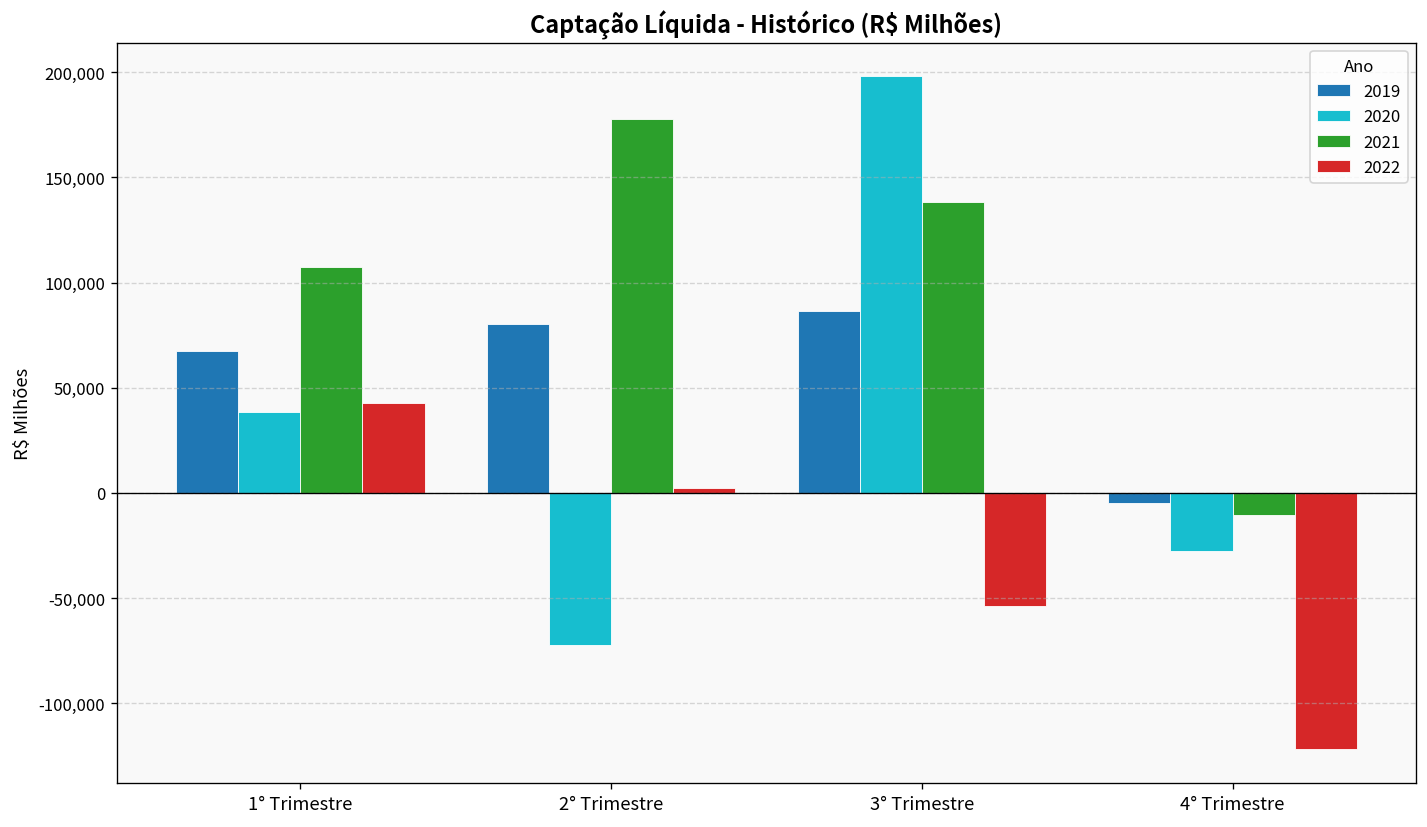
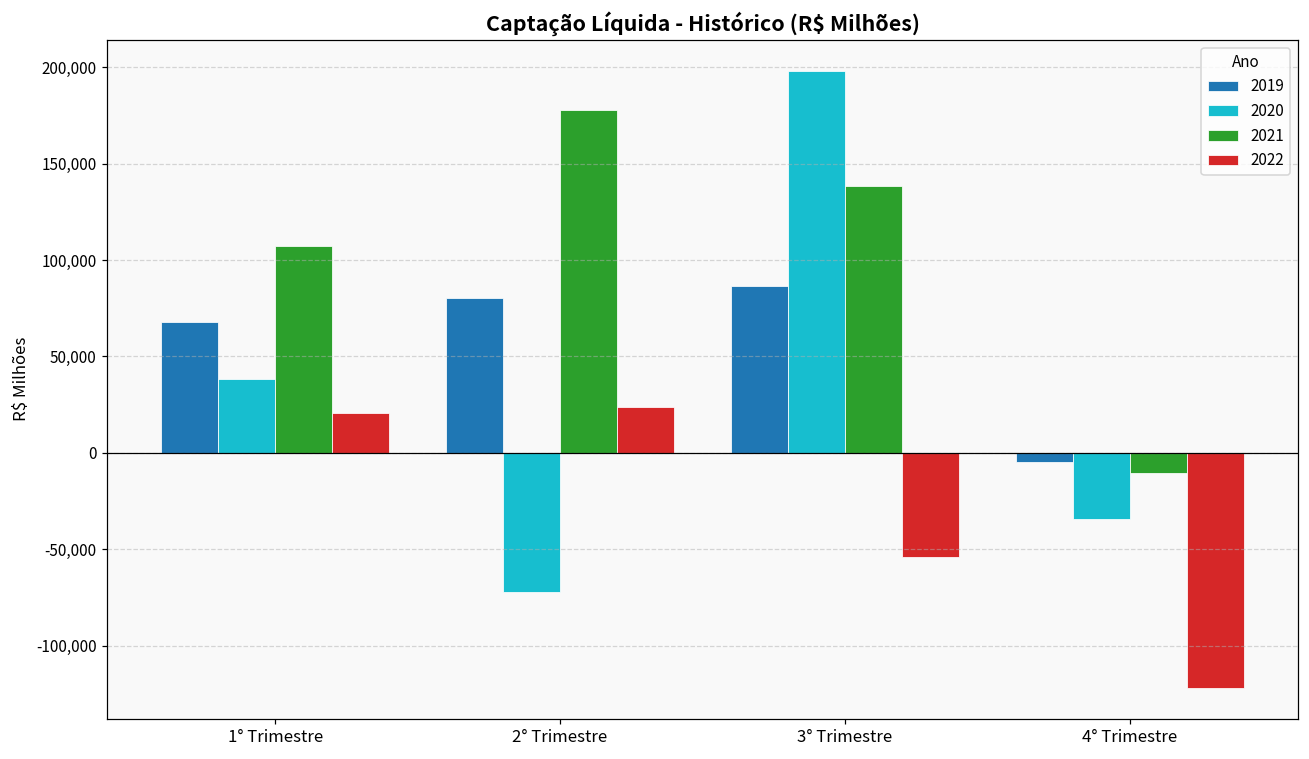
2022, 1° Trimestre: 43,000 -> 21,000
2022, 2° Trimestre: 2,000 -> 24,000
2020, 4° Trimestre: -27,000 -> -34,000
